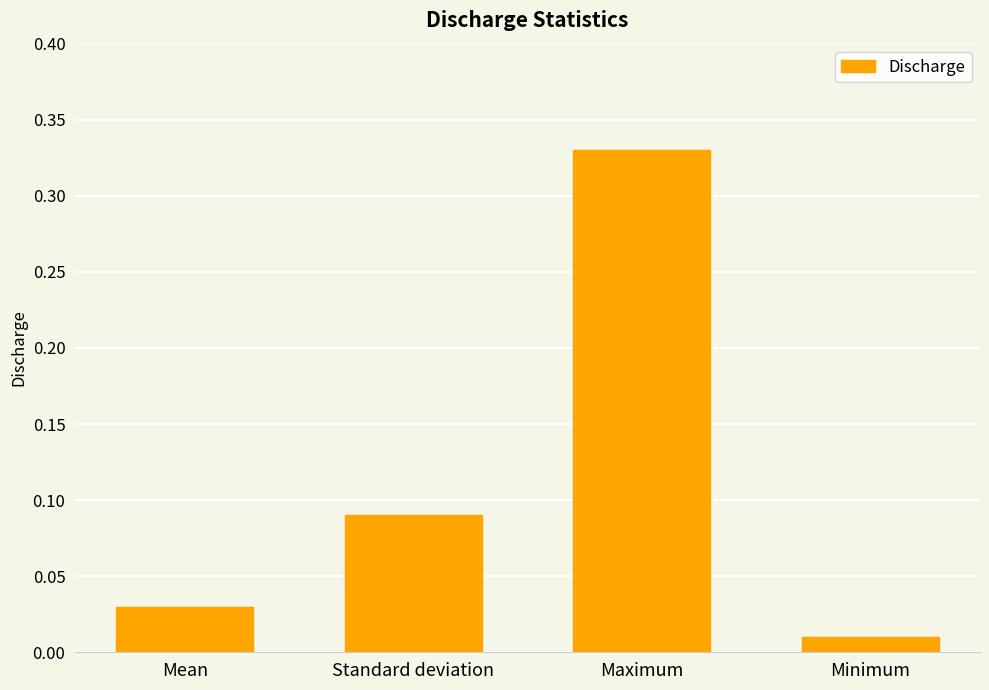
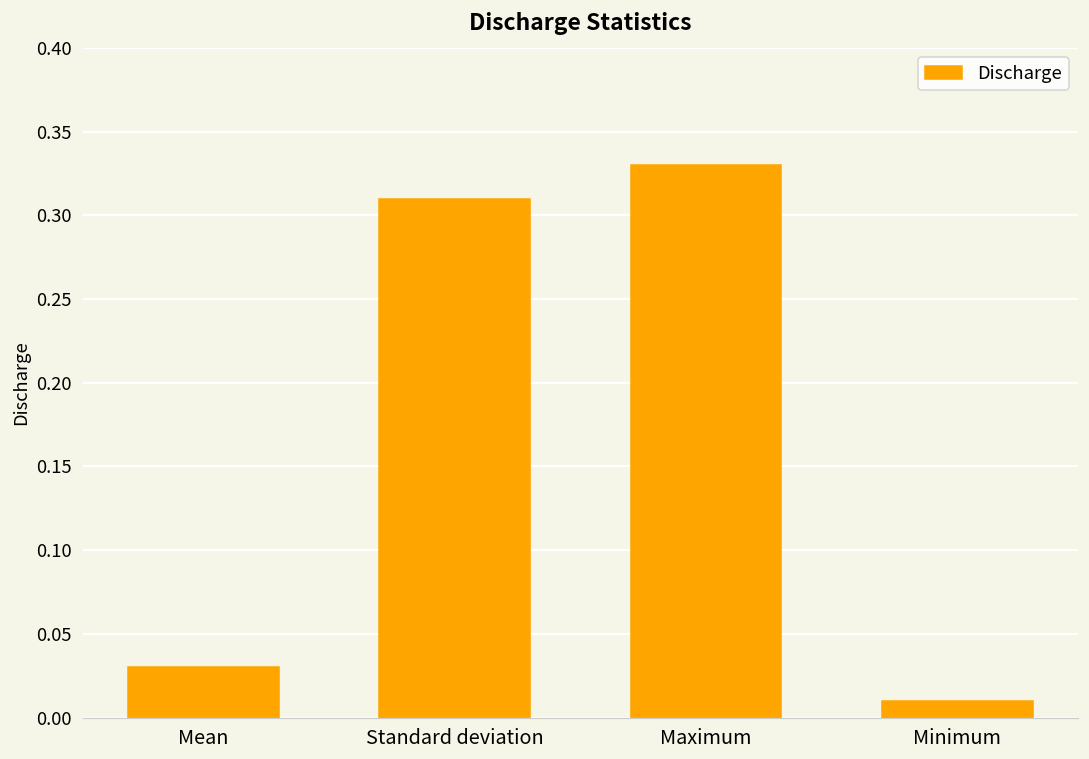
Standard deviation: 0.09 -> 0.31
